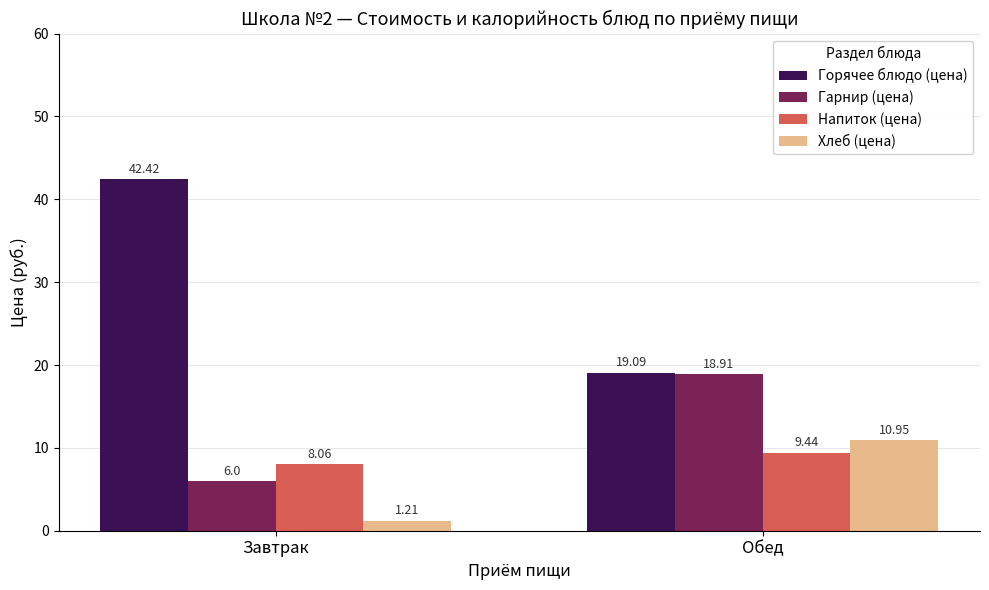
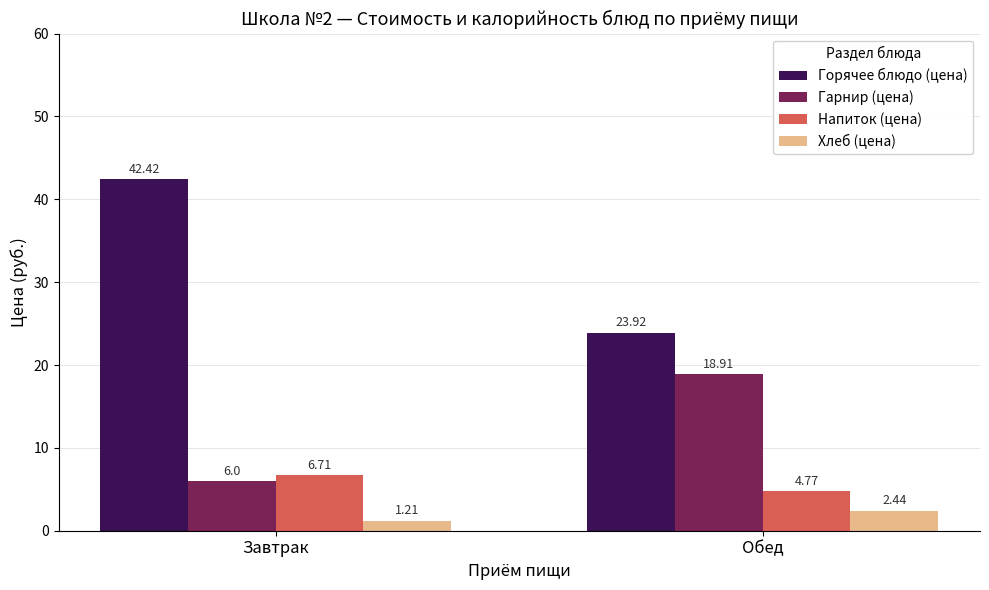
Напиток (цена), Завтрак: 8.06 -> 6.71
Горячее блюдо (цена), Обед: 19.09 -> 23.92
Напиток (цена), Обед: 9.44 -> 4.77
Хлеб (цена), Обед: 10.95 -> 2.44
